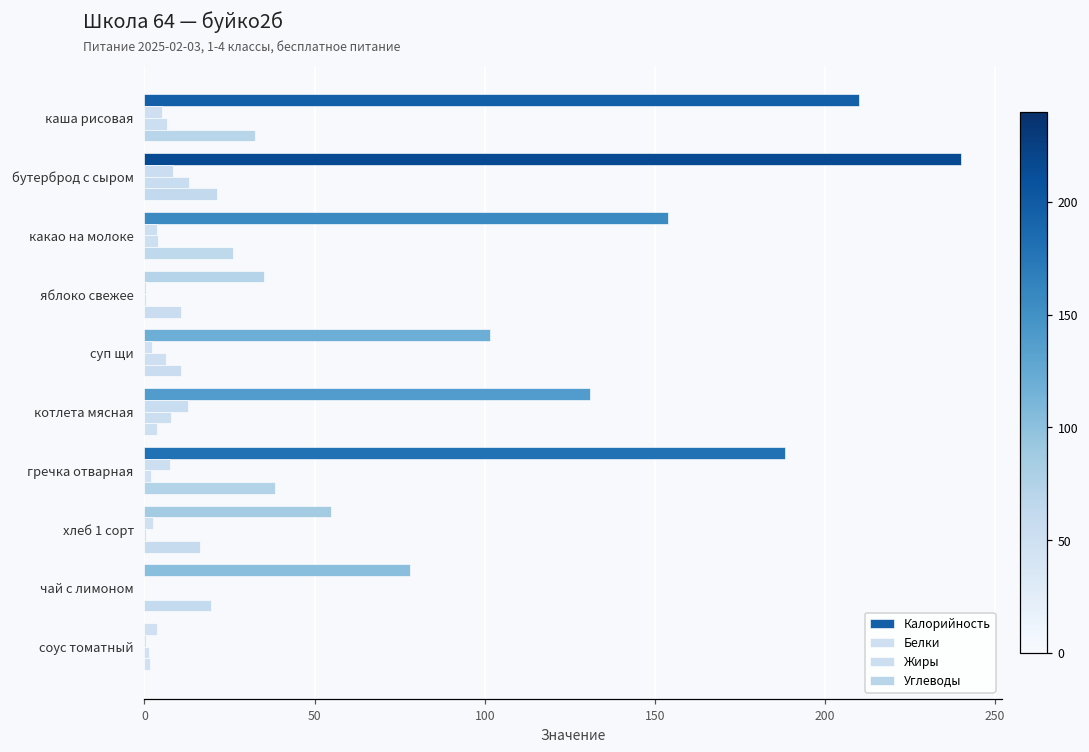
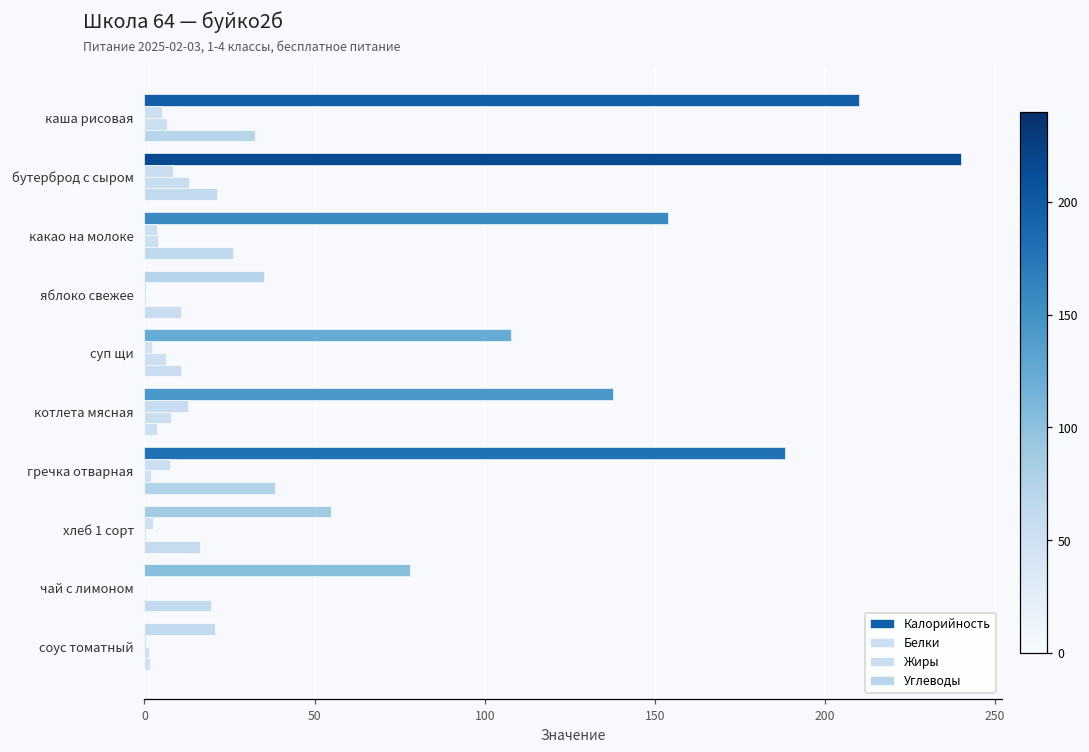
Калорийность, суп щи: 102 -> 108
Калорийность, котлета мясная: 131 -> 138
Калорийность, соус томатный: 4 -> 21
